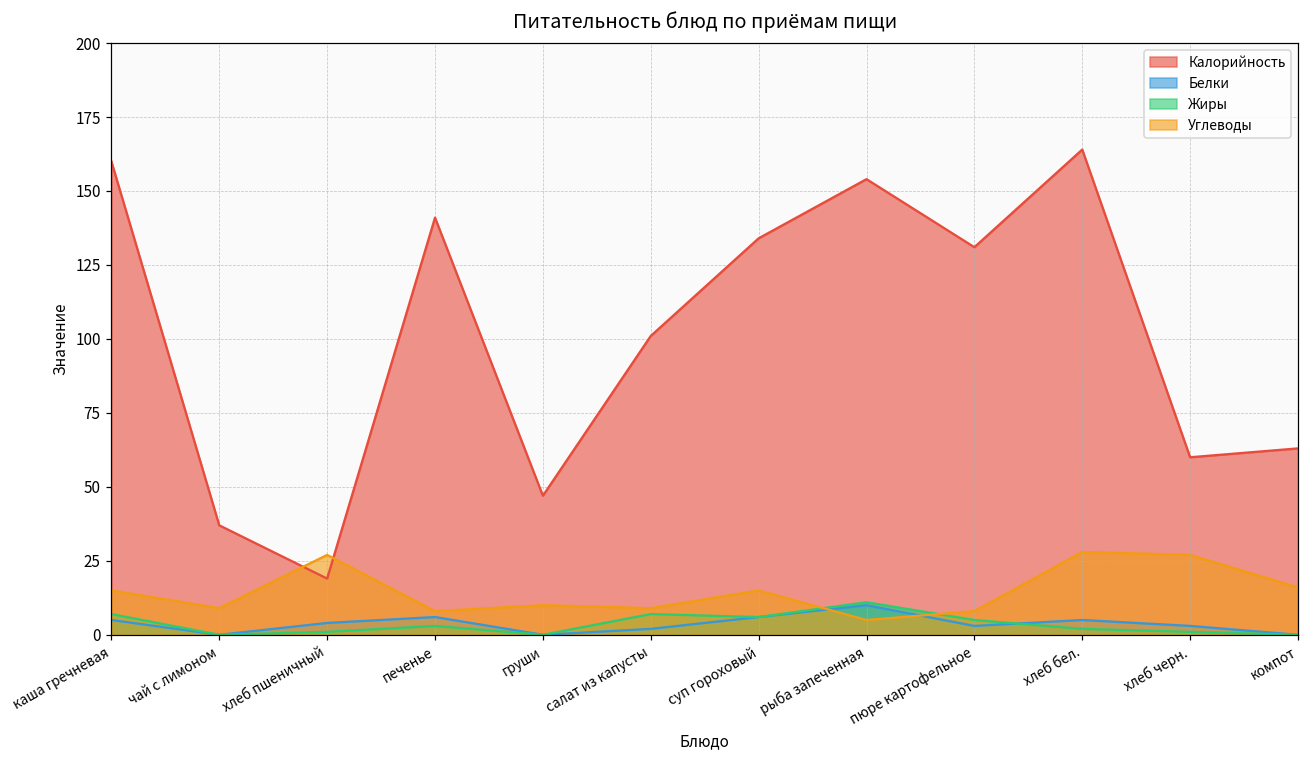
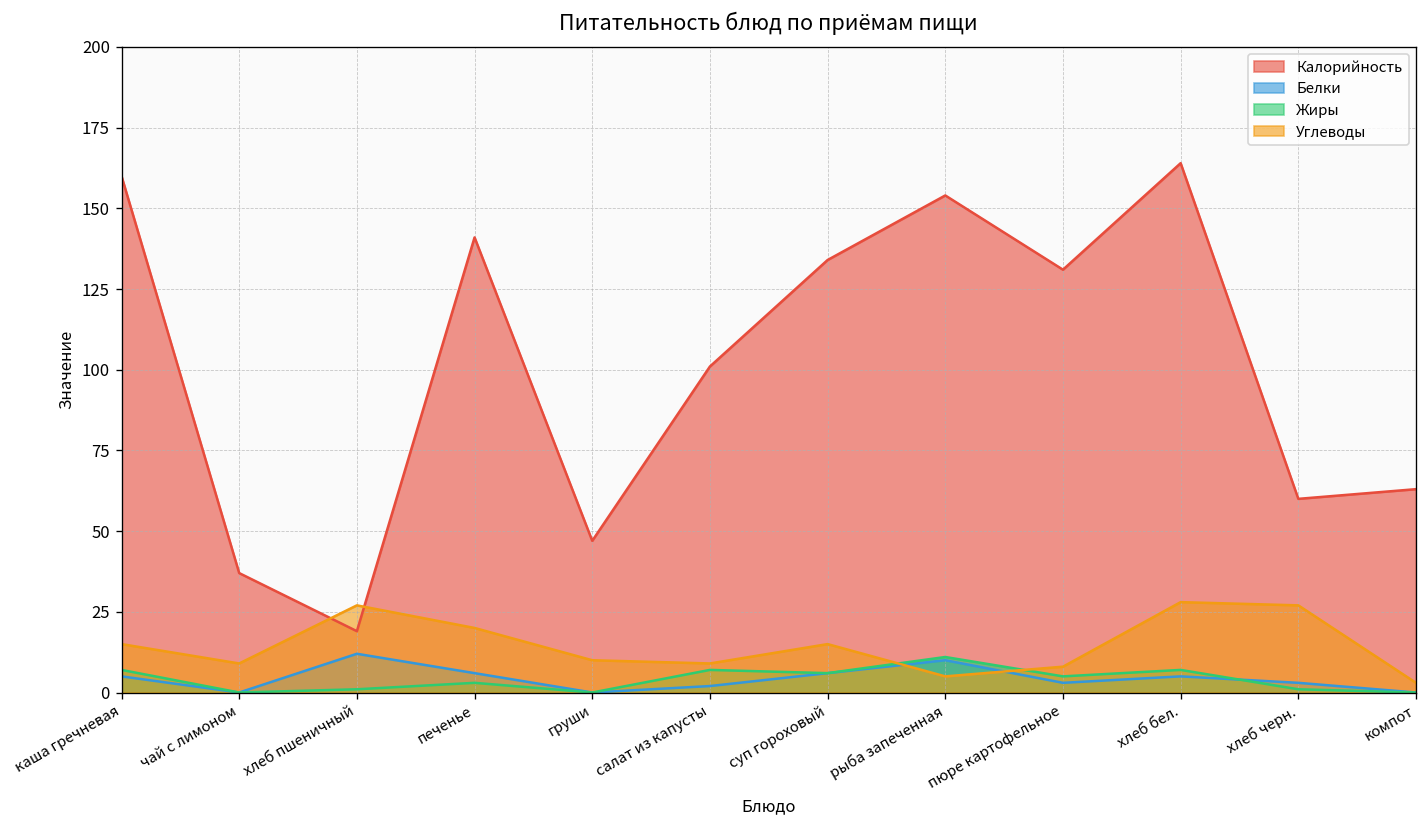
Белки, хлеб пшеничный: 4 -> 12
Углеводы, печенье: 8 -> 20
Жиры, хлеб бел.: 2 -> 7
Углеводы, компот: 16 -> 3
